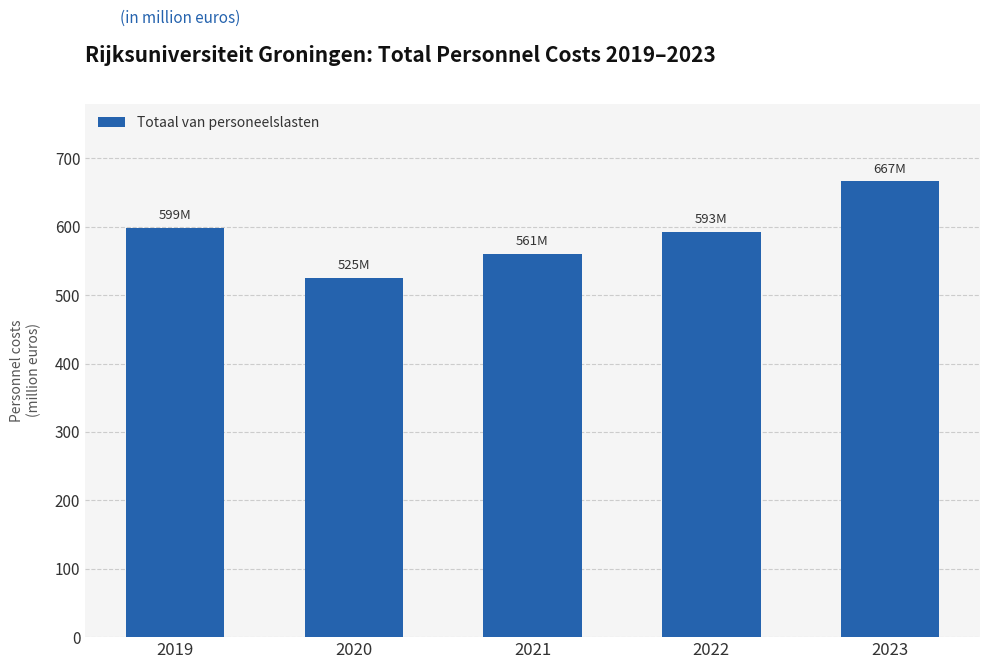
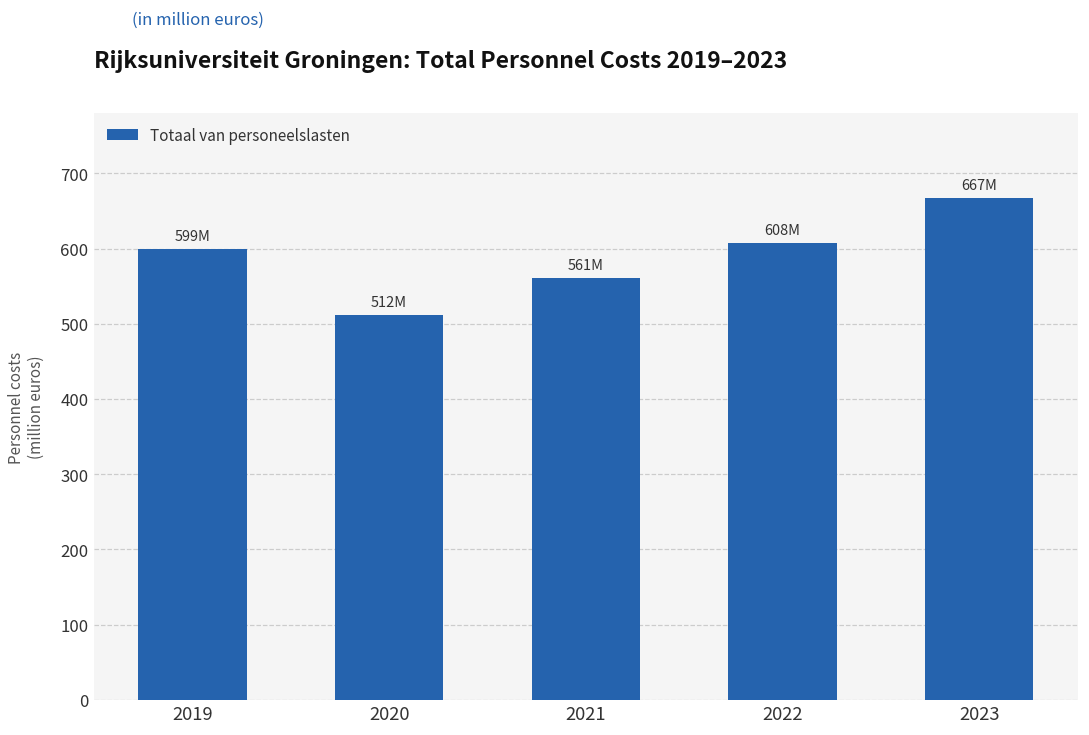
2020: 525M -> 512M
2022: 593M -> 608M
